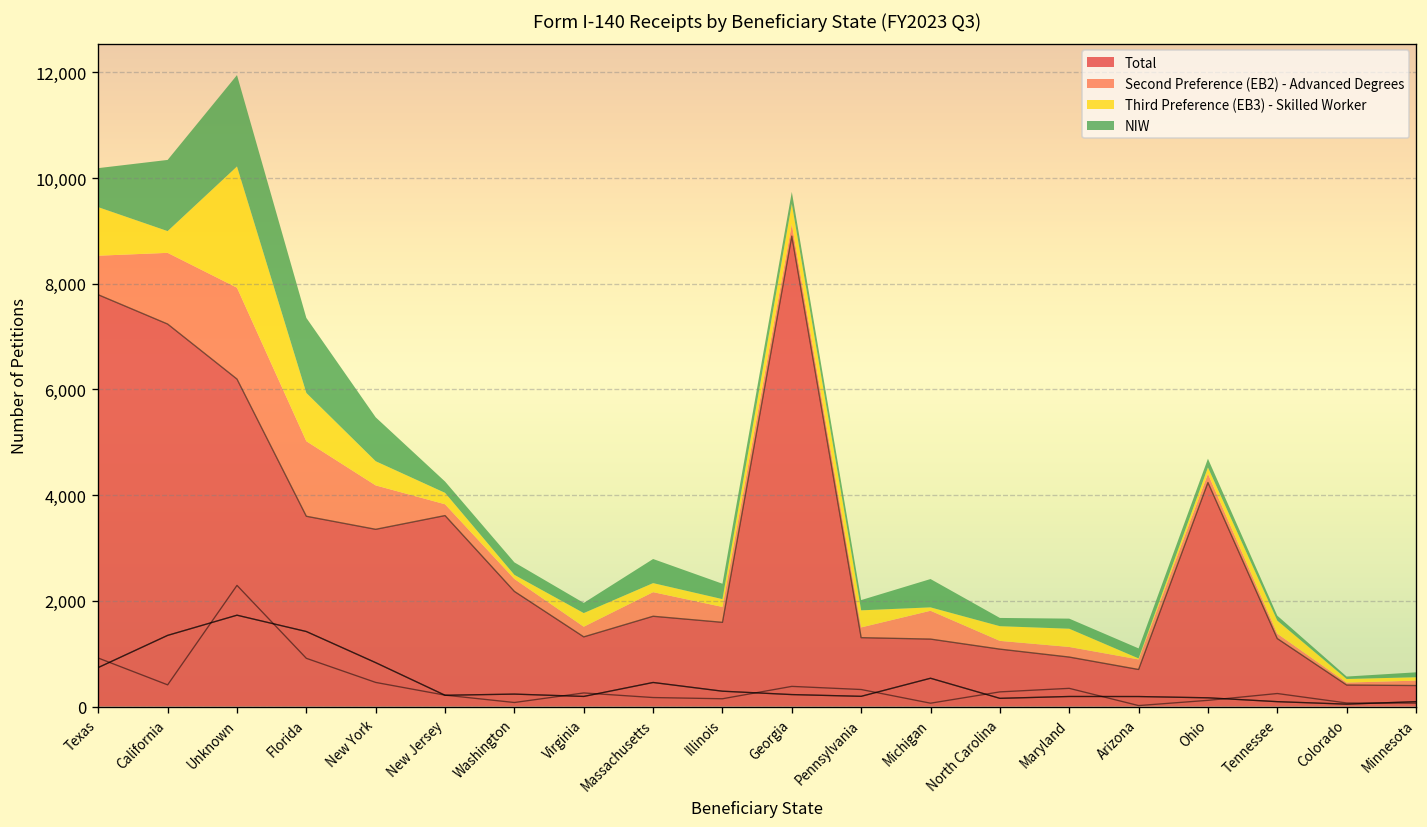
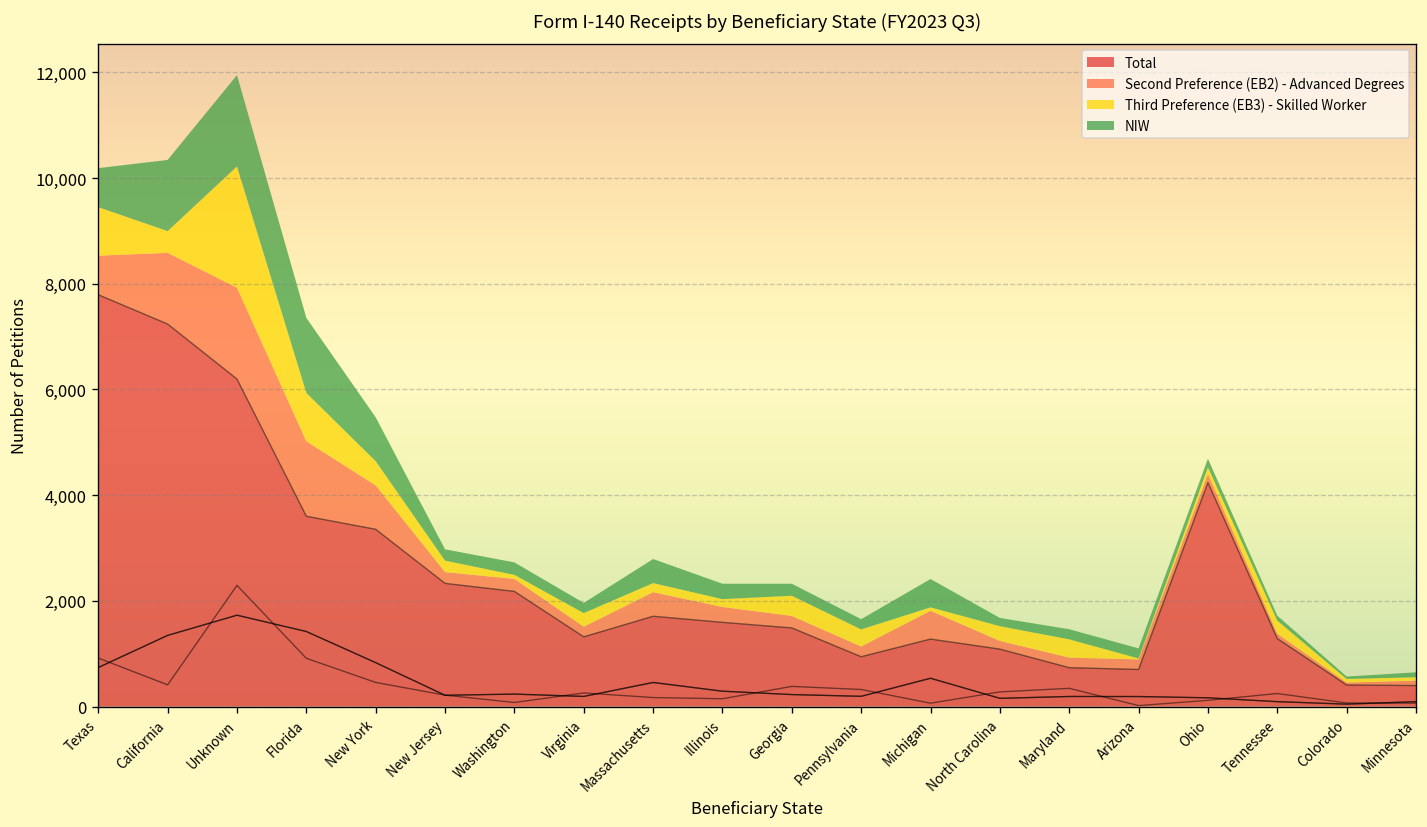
Total, New Jersey: 3,600 -> 2,300
Total, Georgia: 8,900 -> 1,500
Total, Pennsylvania: 1,300 -> 900
Total, Maryland: 900 -> 700
